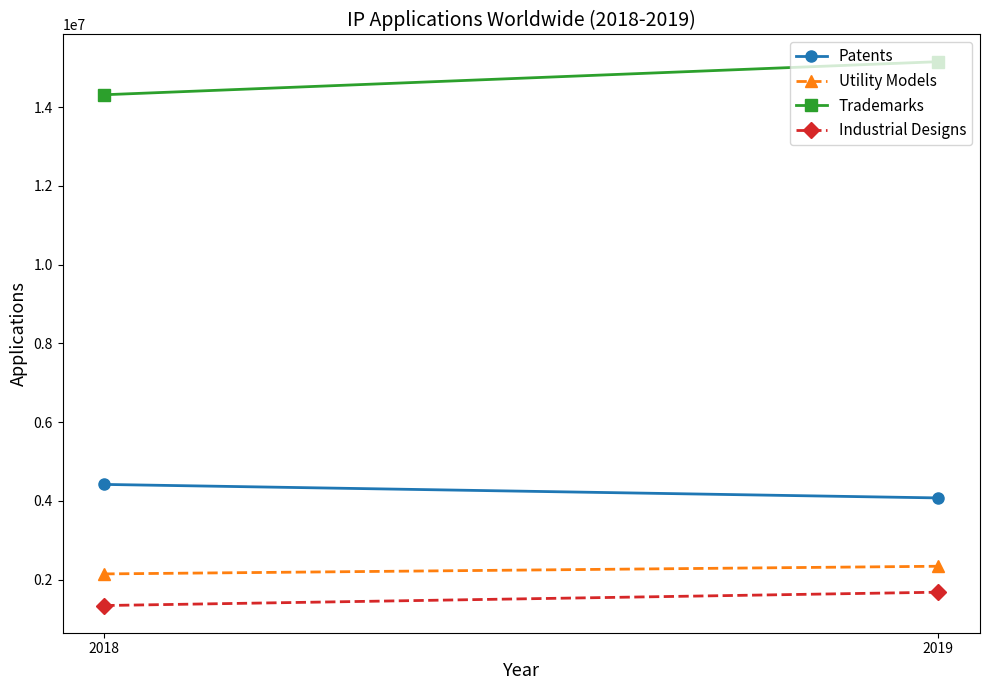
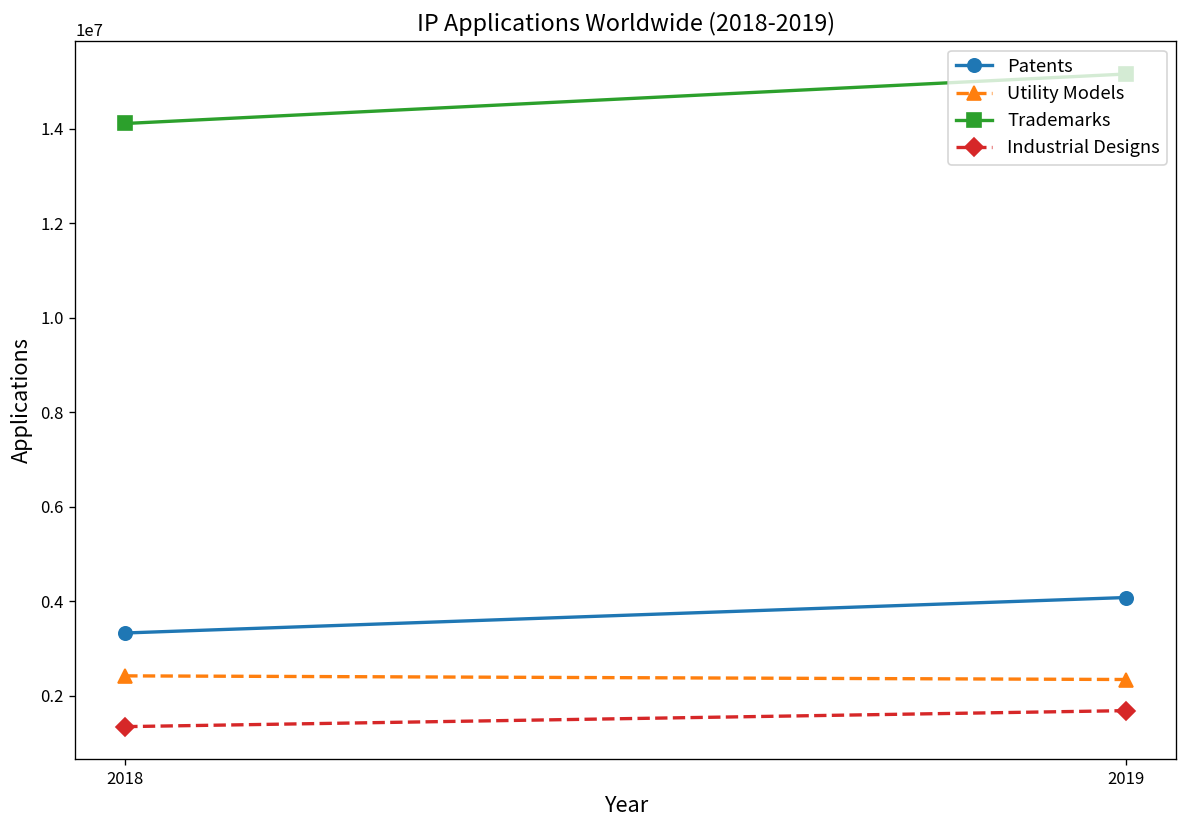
Patents, 2018: 4400000 -> 3300000
Utility Models, 2018: 2100000 -> 2400000
Trademarks, 2018: 14300000 -> 14100000
